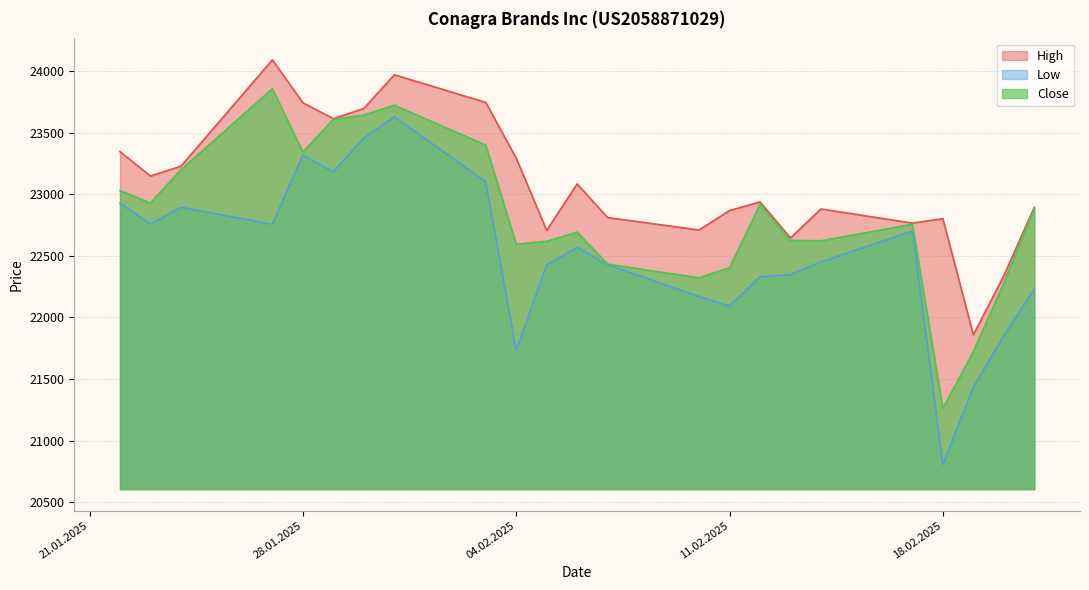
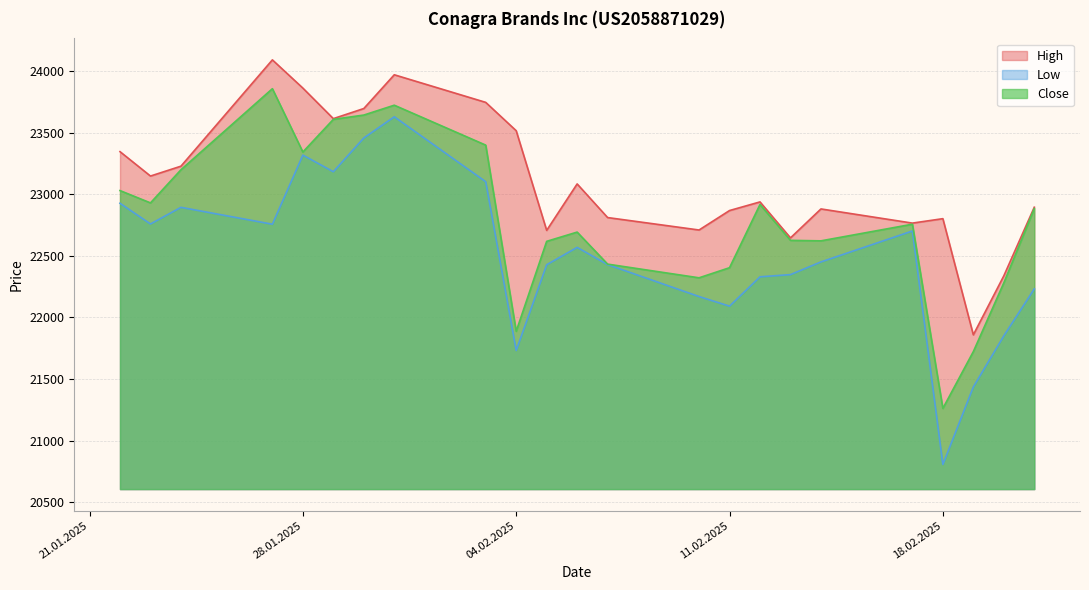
High, 28.01.2025: 23740 -> 23860
High, 04.02.2025: 23290 -> 23520
Close, 04.02.2025: 22590 -> 21890
